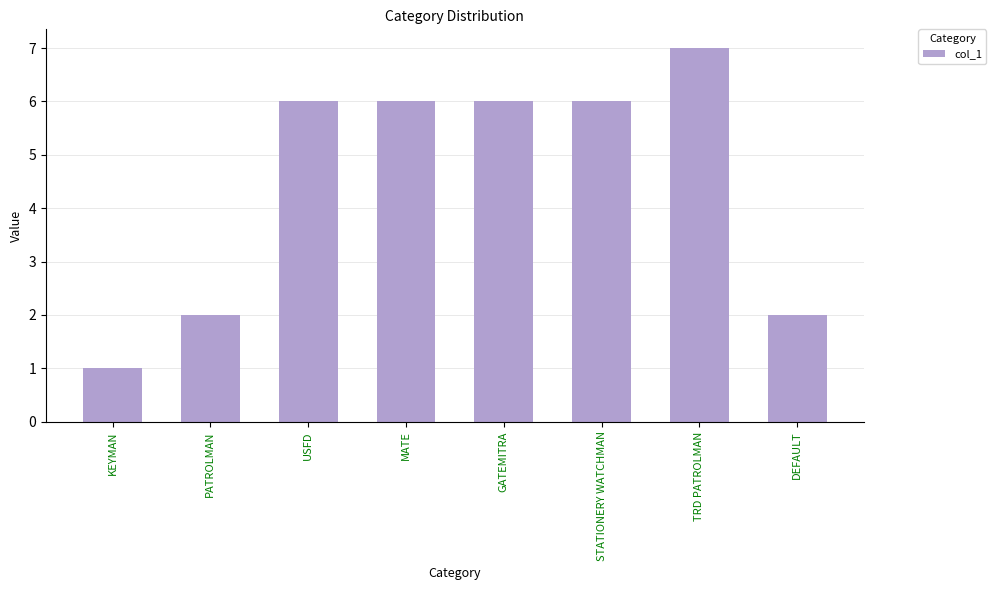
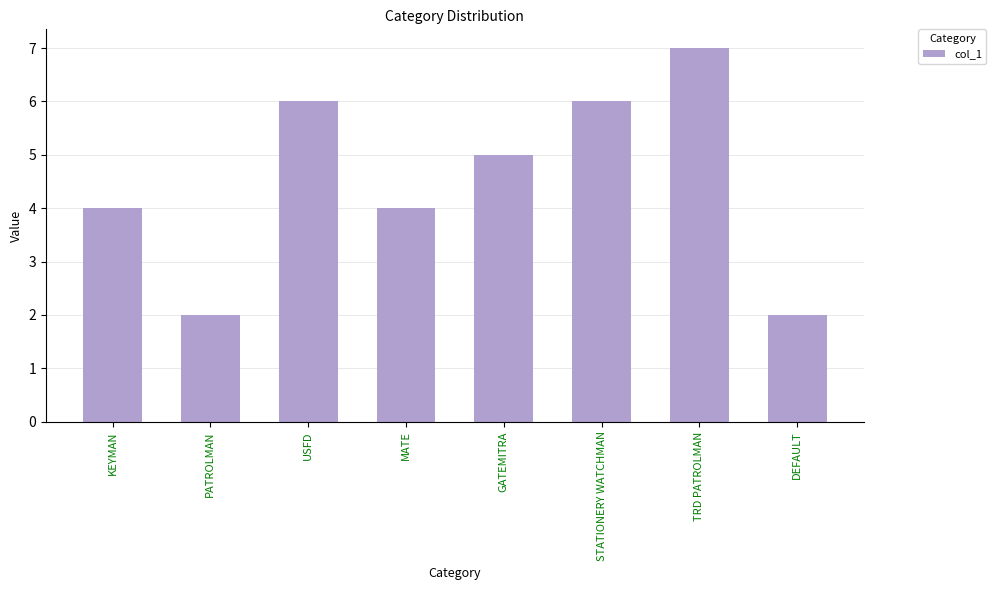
KEYMAN: 1 -> 4
MATE: 6 -> 4
GATEMITRA: 6 -> 5
